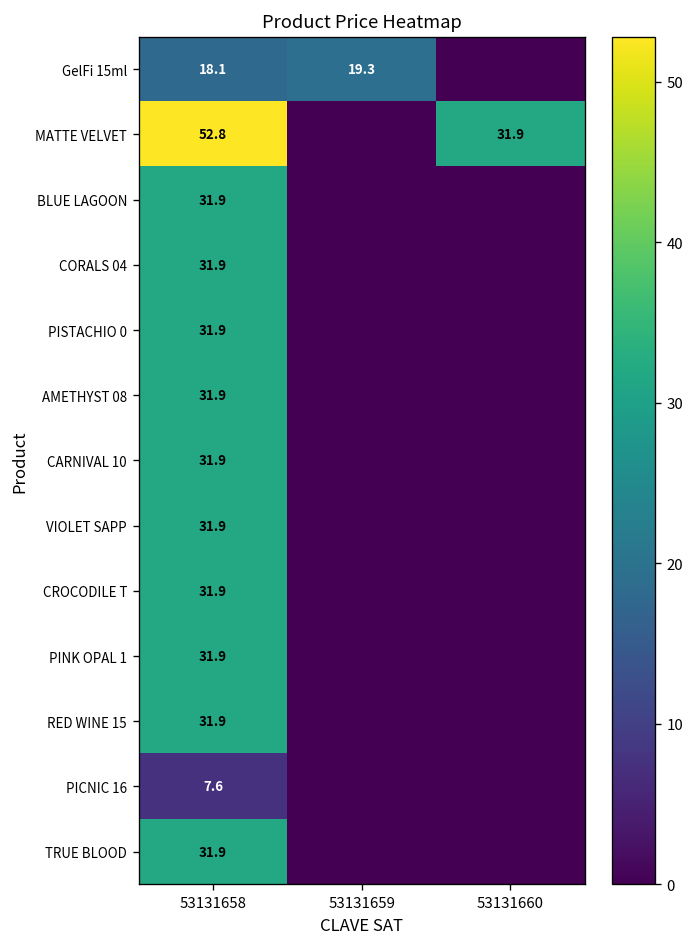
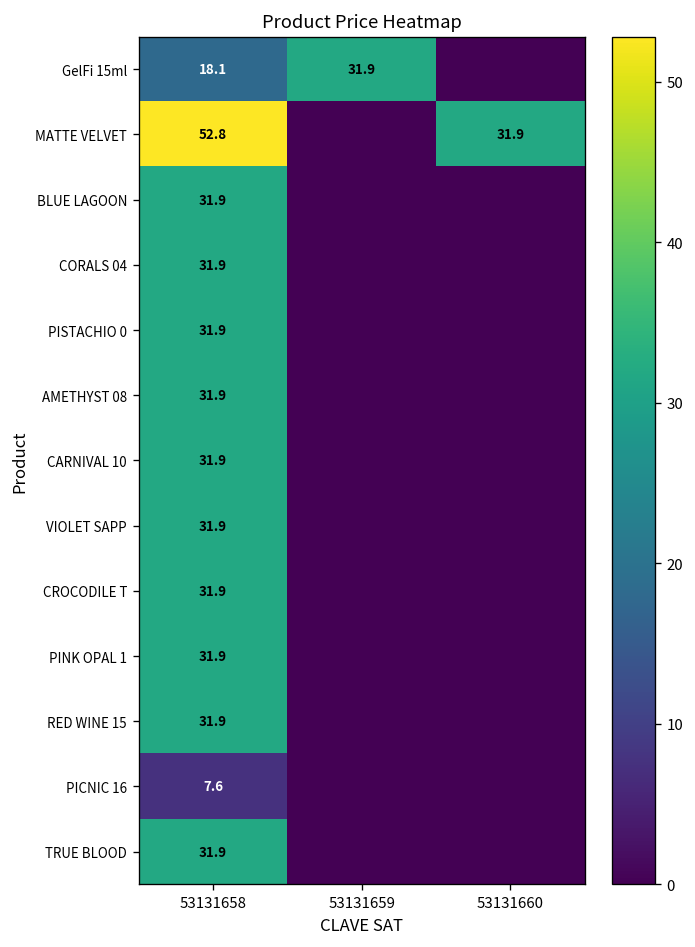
GelFi 15ml, 53131659: 19.3 -> 31.9
